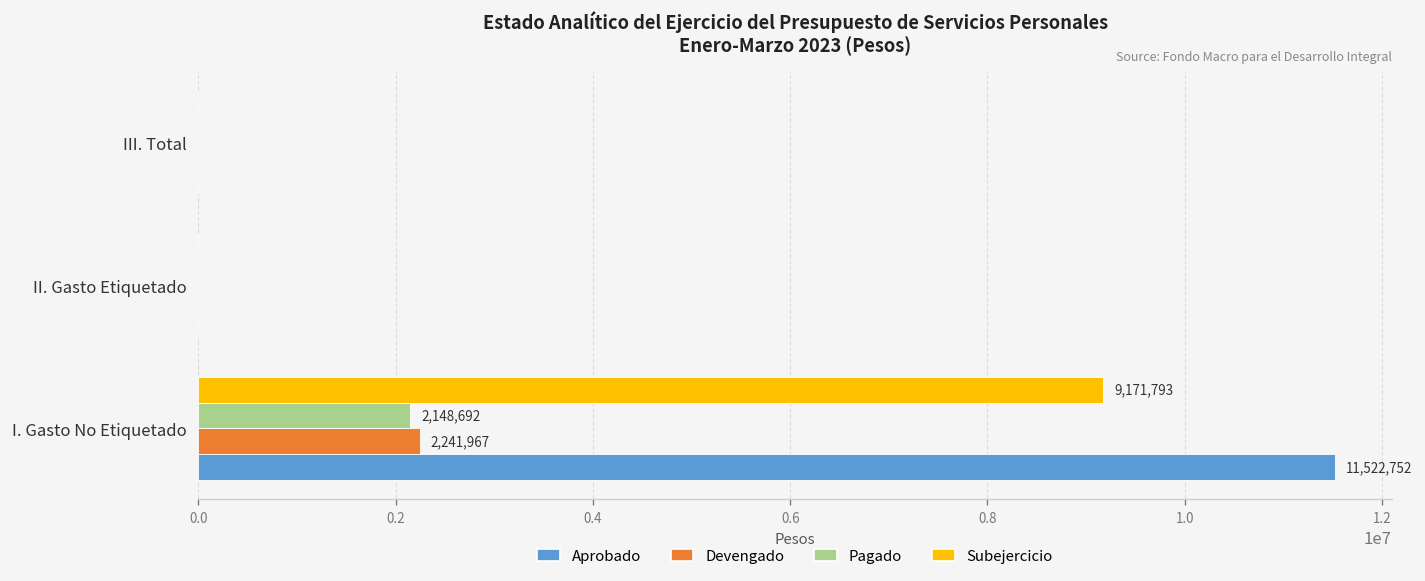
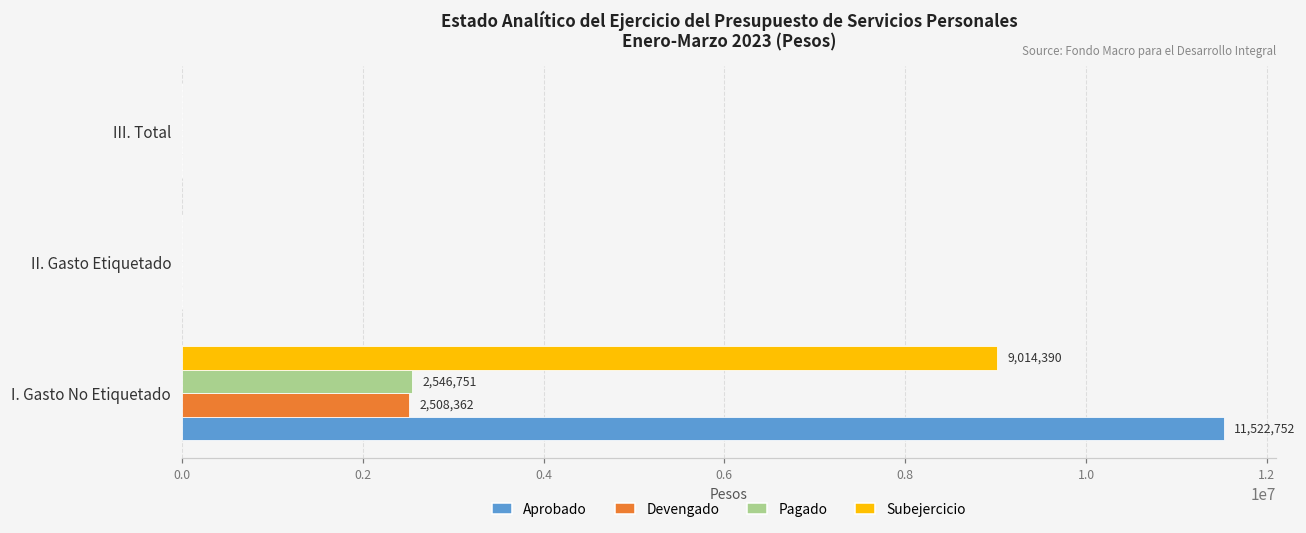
Subejercicio, I. Gasto No Etiquetado: 9,171,793 -> 9,014,390
Pagado, I. Gasto No Etiquetado: 2,148,692 -> 2,546,751
Devengado, I. Gasto No Etiquetado: 2,241,967 -> 2,508,362
